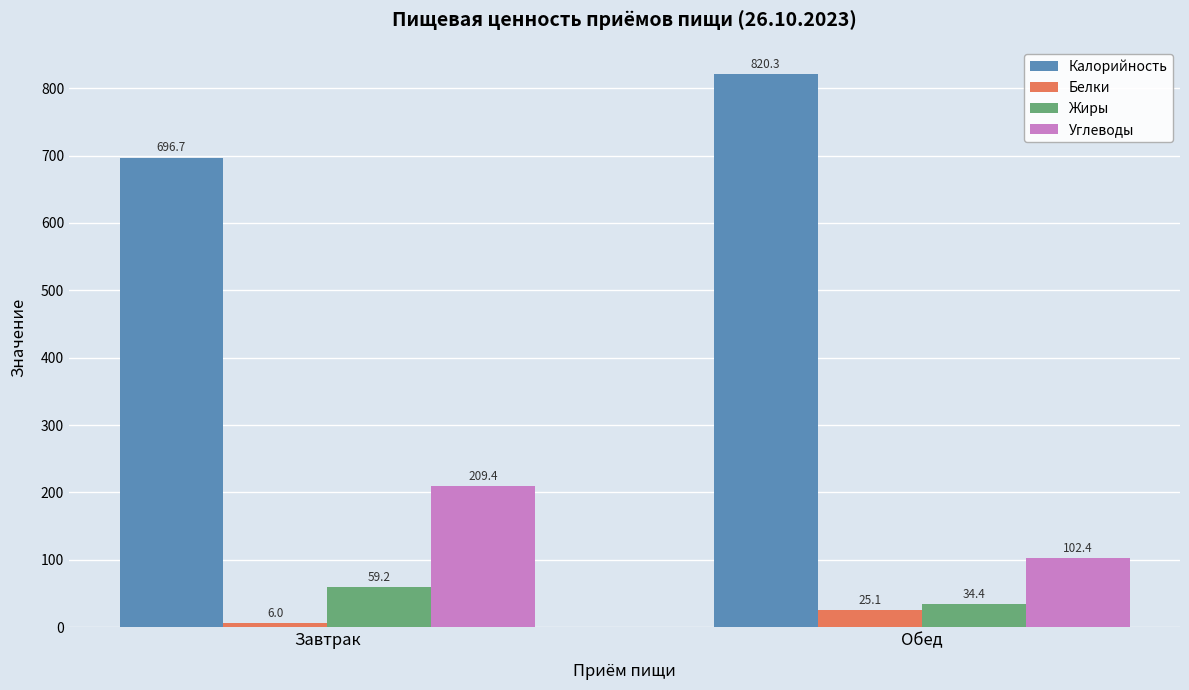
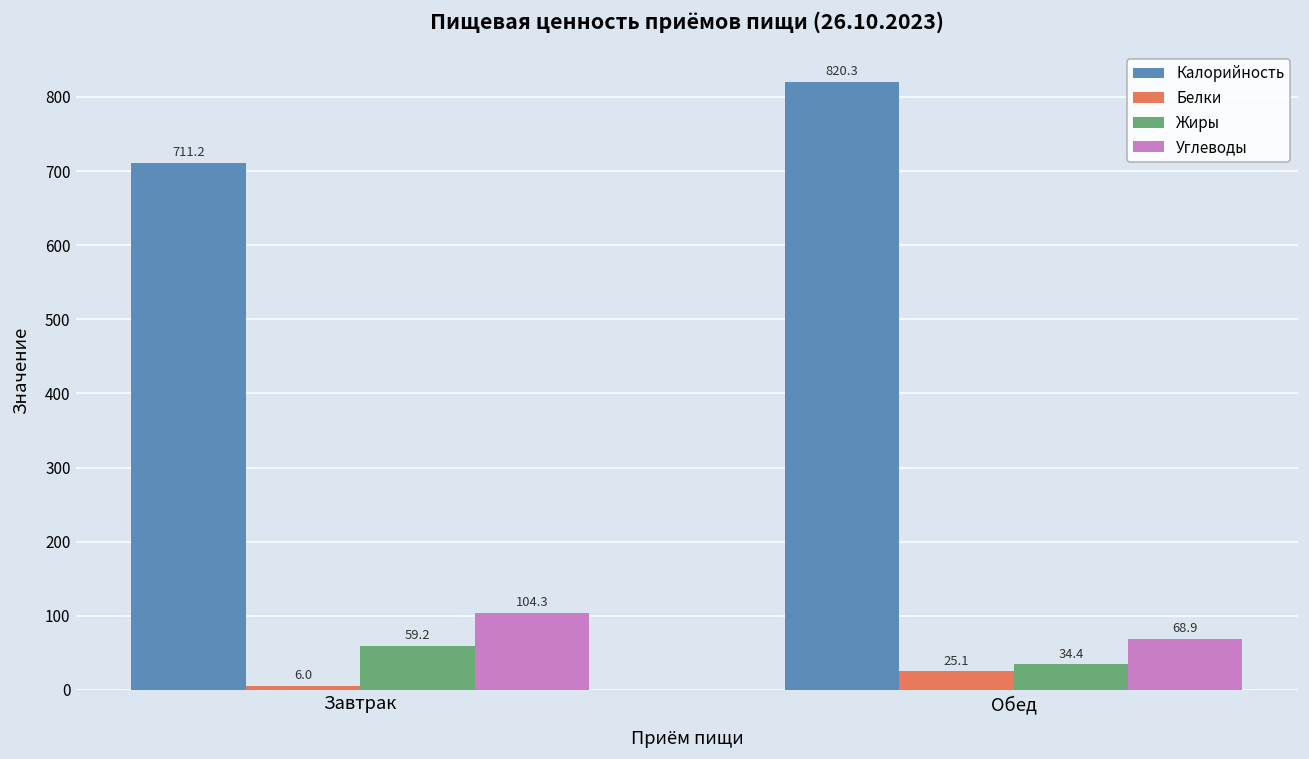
Калорийность, Завтрак: 696.7 -> 711.2
Углеводы, Завтрак: 209.4 -> 104.3
Углеводы, Обед: 102.4 -> 68.9
